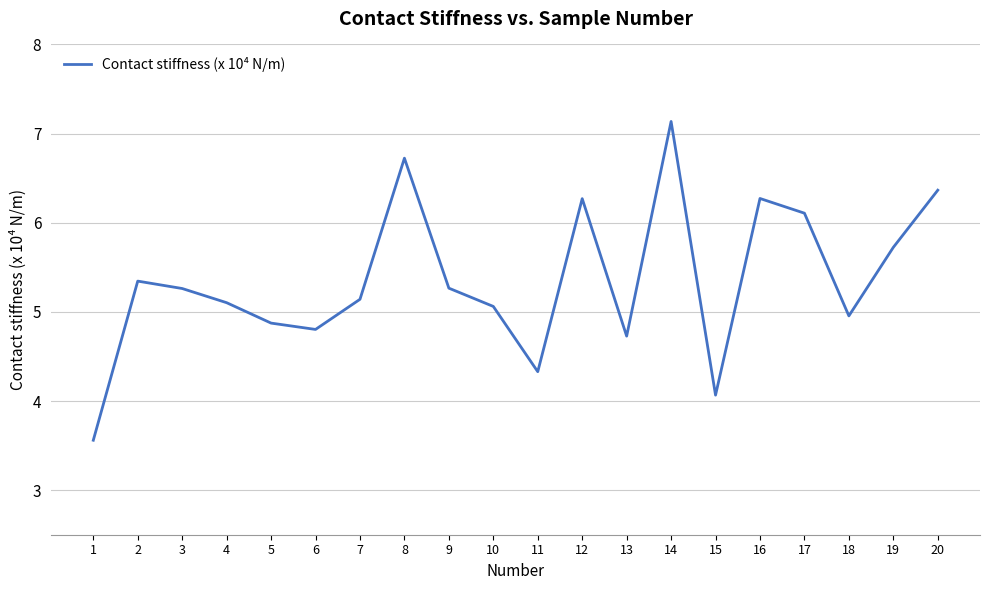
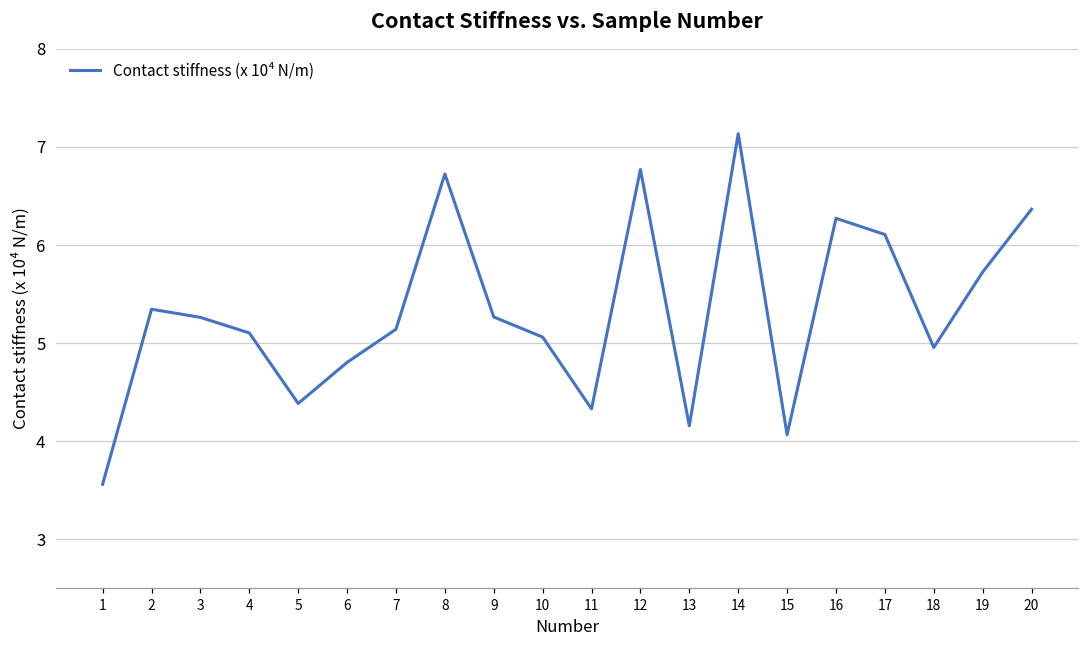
5: 4.9 -> 4.4
12: 6.3 -> 6.8
13: 4.7 -> 4.2
